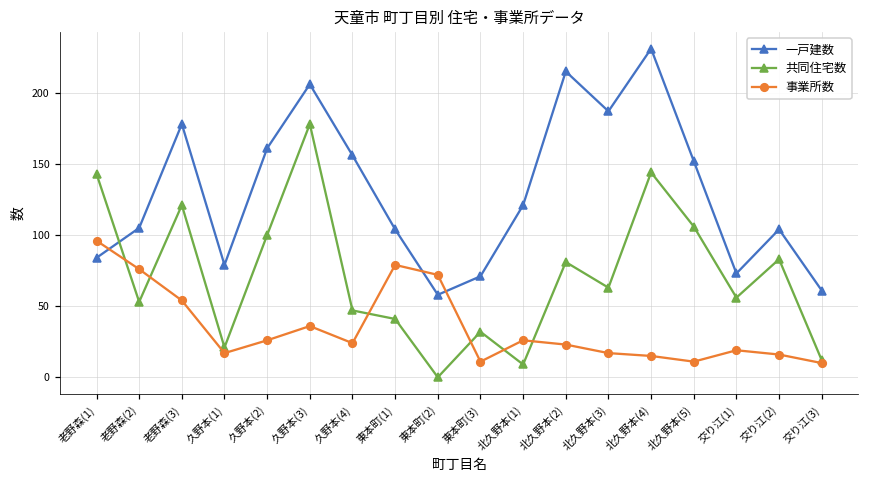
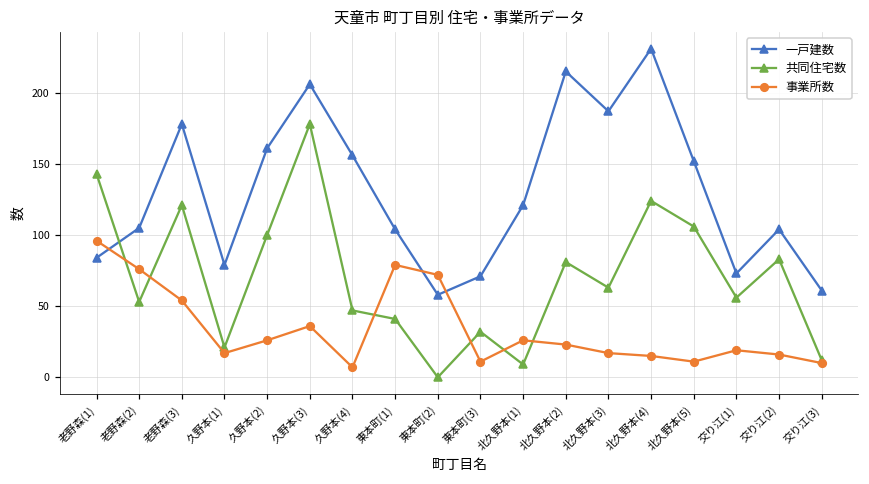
事業所数, 久野本(4): 24 -> 7
共同住宅数, 北久野本(4): 144 -> 124
